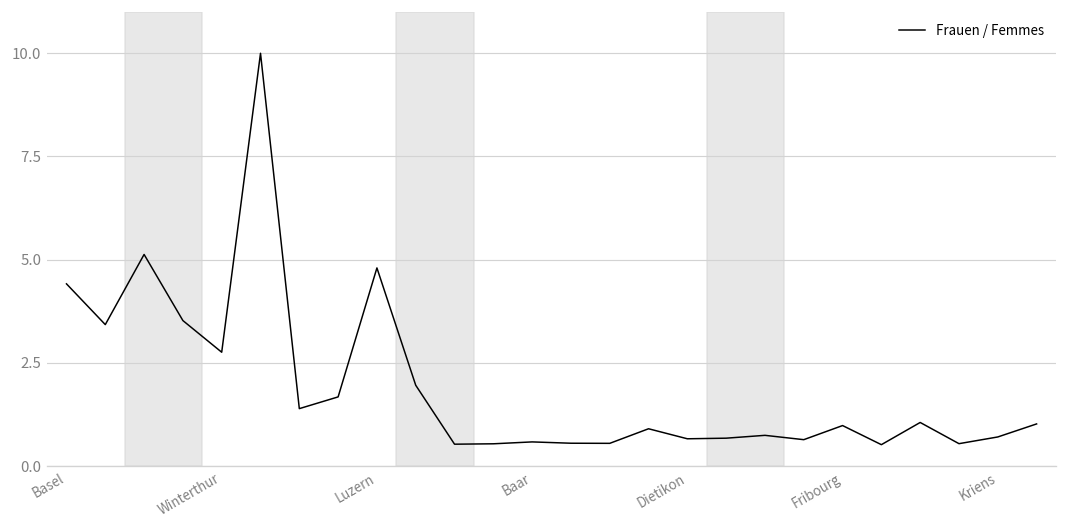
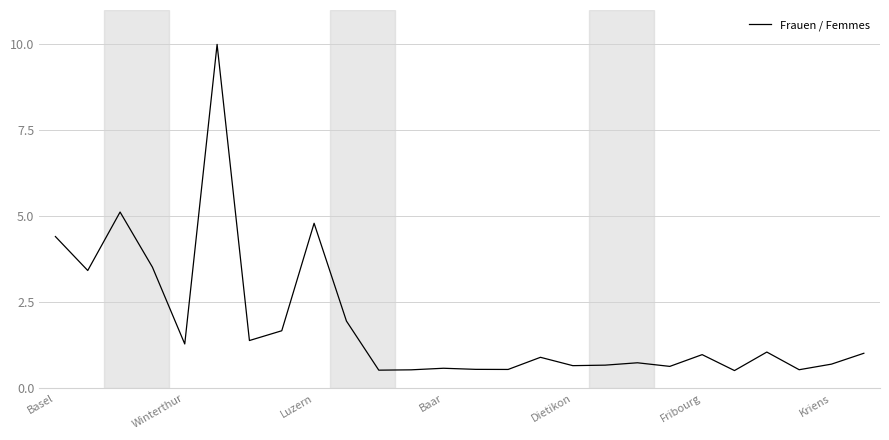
Winterthur: 2.8 -> 1.3
